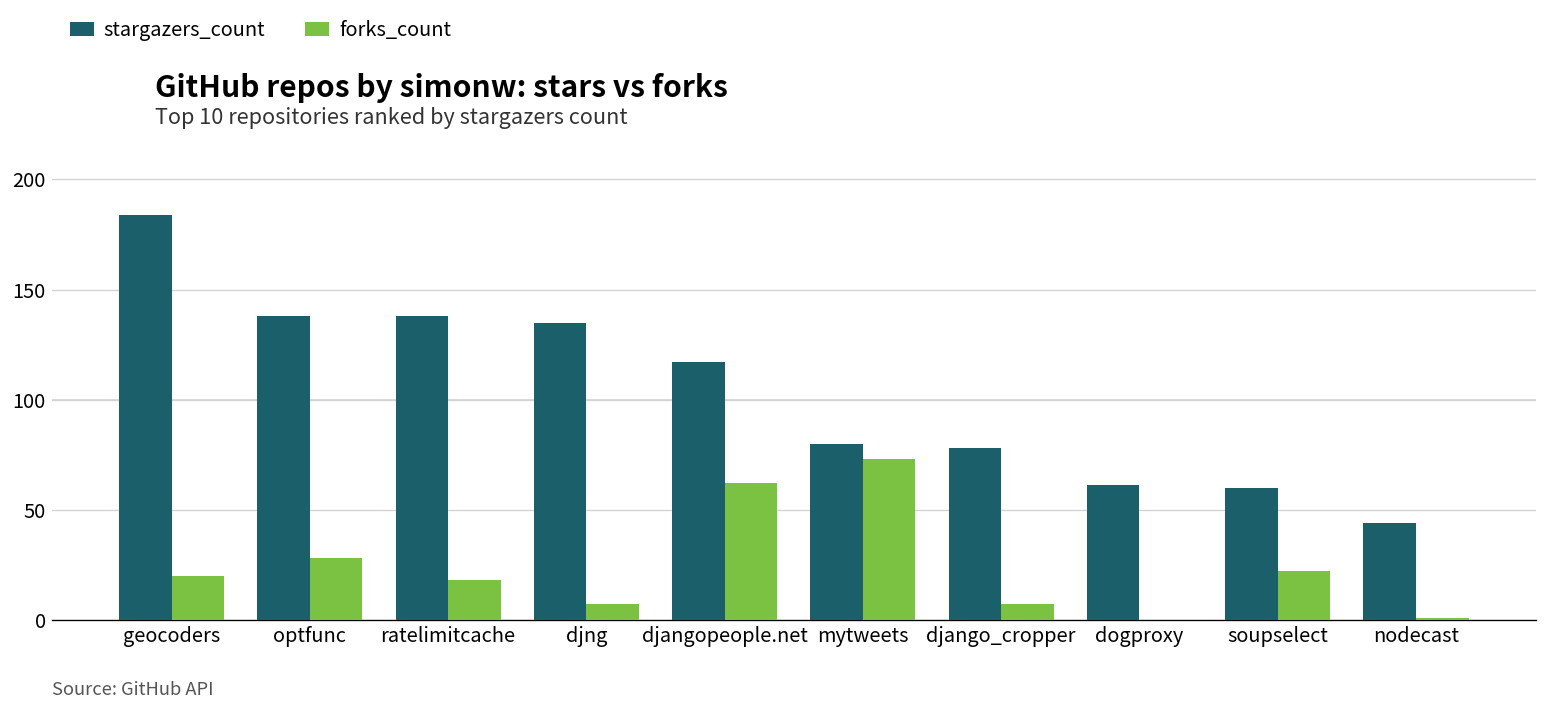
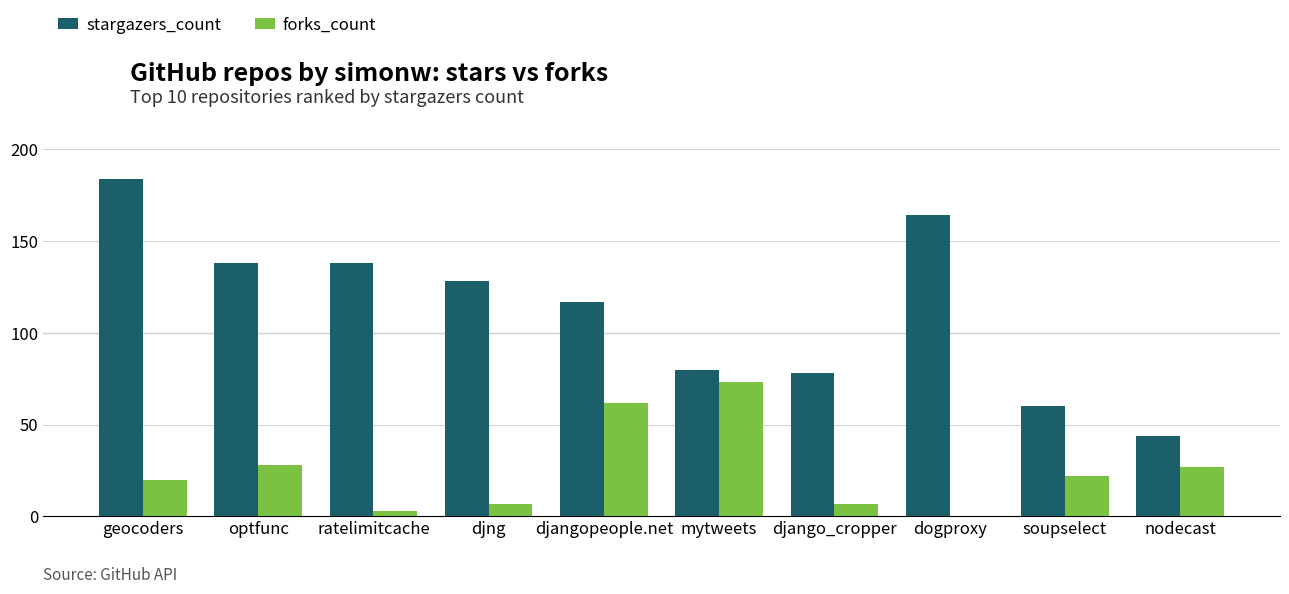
forks_count, ratelimitcache: 18 -> 3
stargazers_count, djng: 135 -> 128
stargazers_count, dogproxy: 61 -> 164
forks_count, nodecast: 1 -> 27
